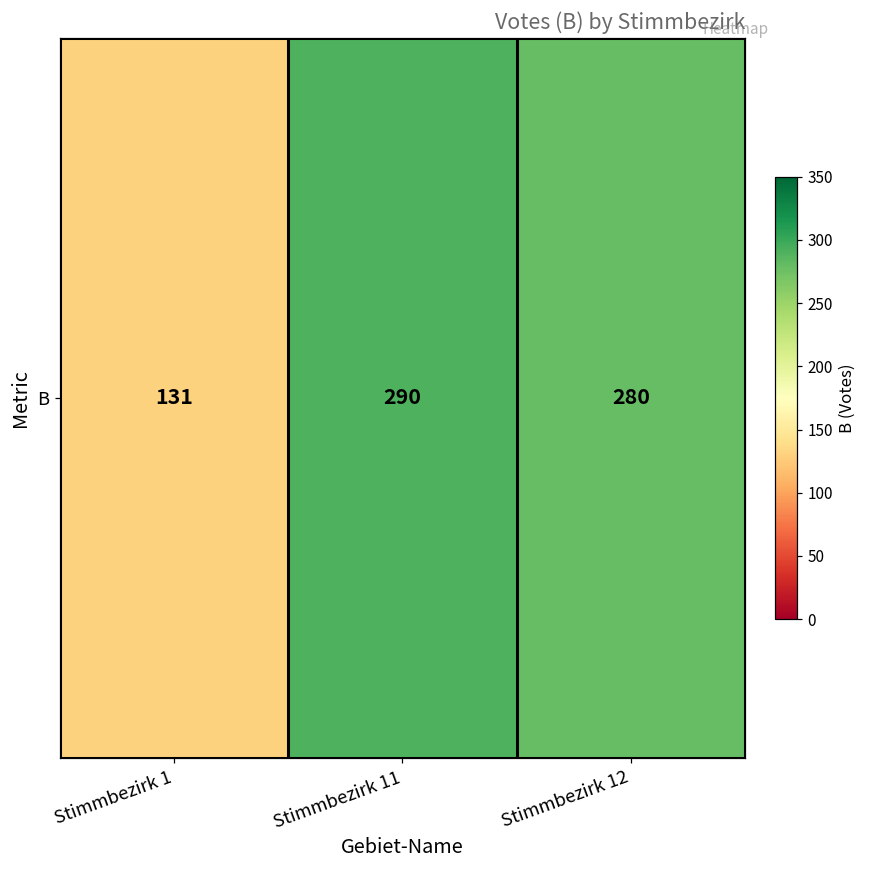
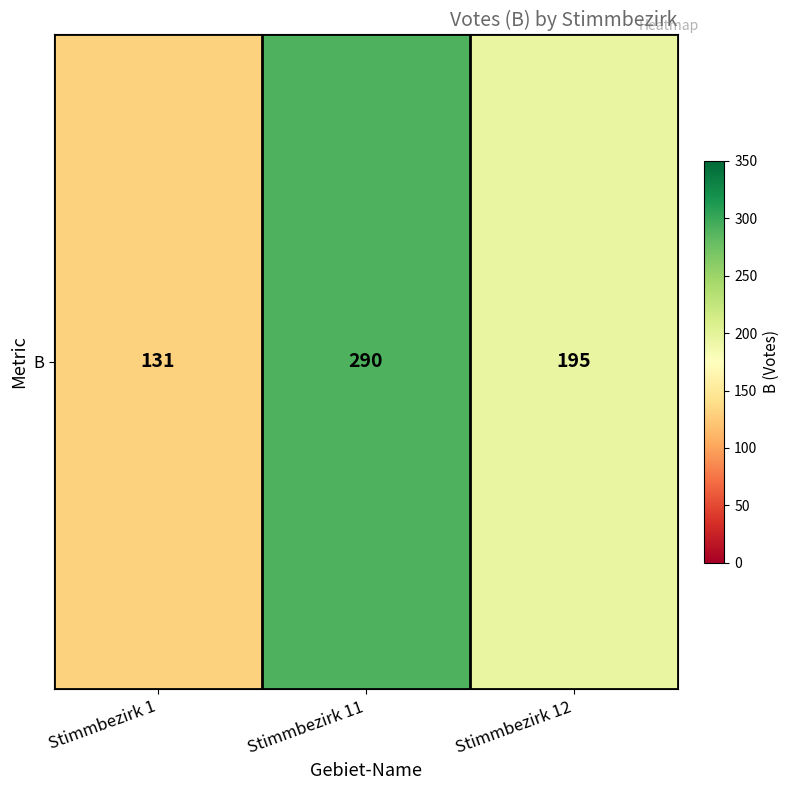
B, Stimmbezirk 12: 280 -> 195
